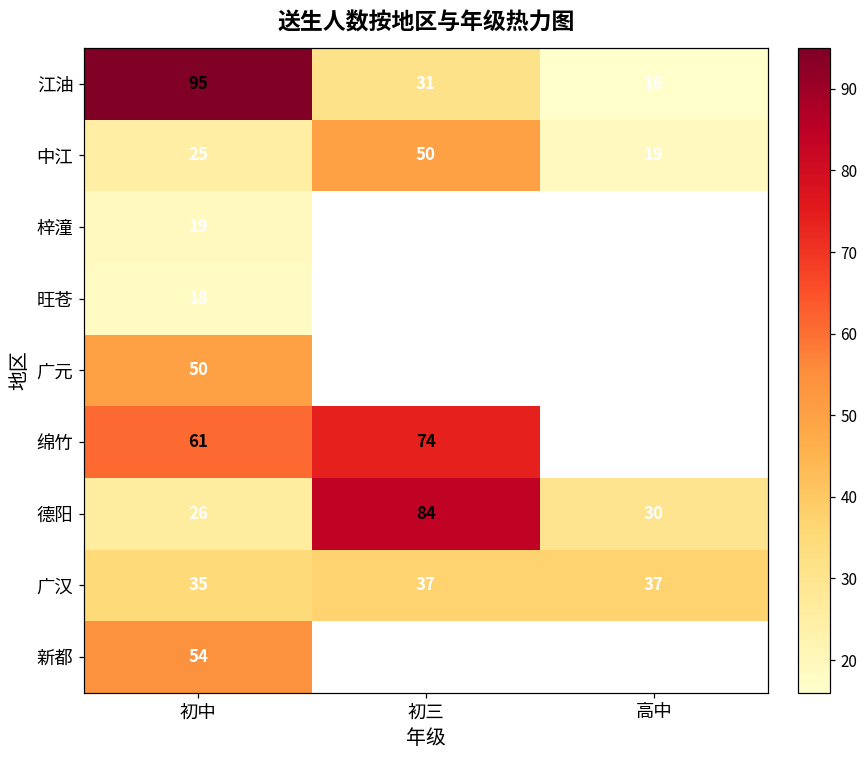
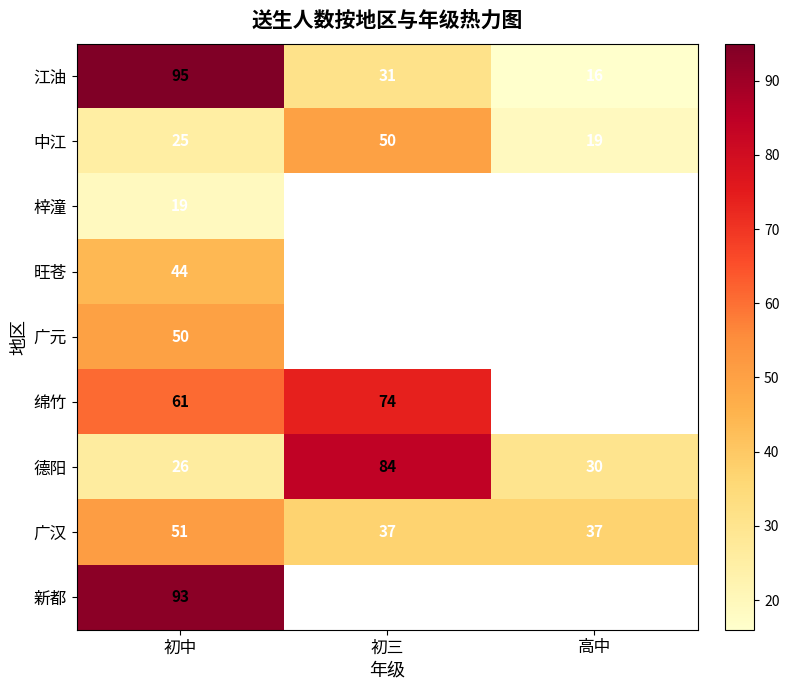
旺苍, 初中: 18 -> 44
广汉, 初中: 35 -> 51
新都, 初中: 54 -> 93
